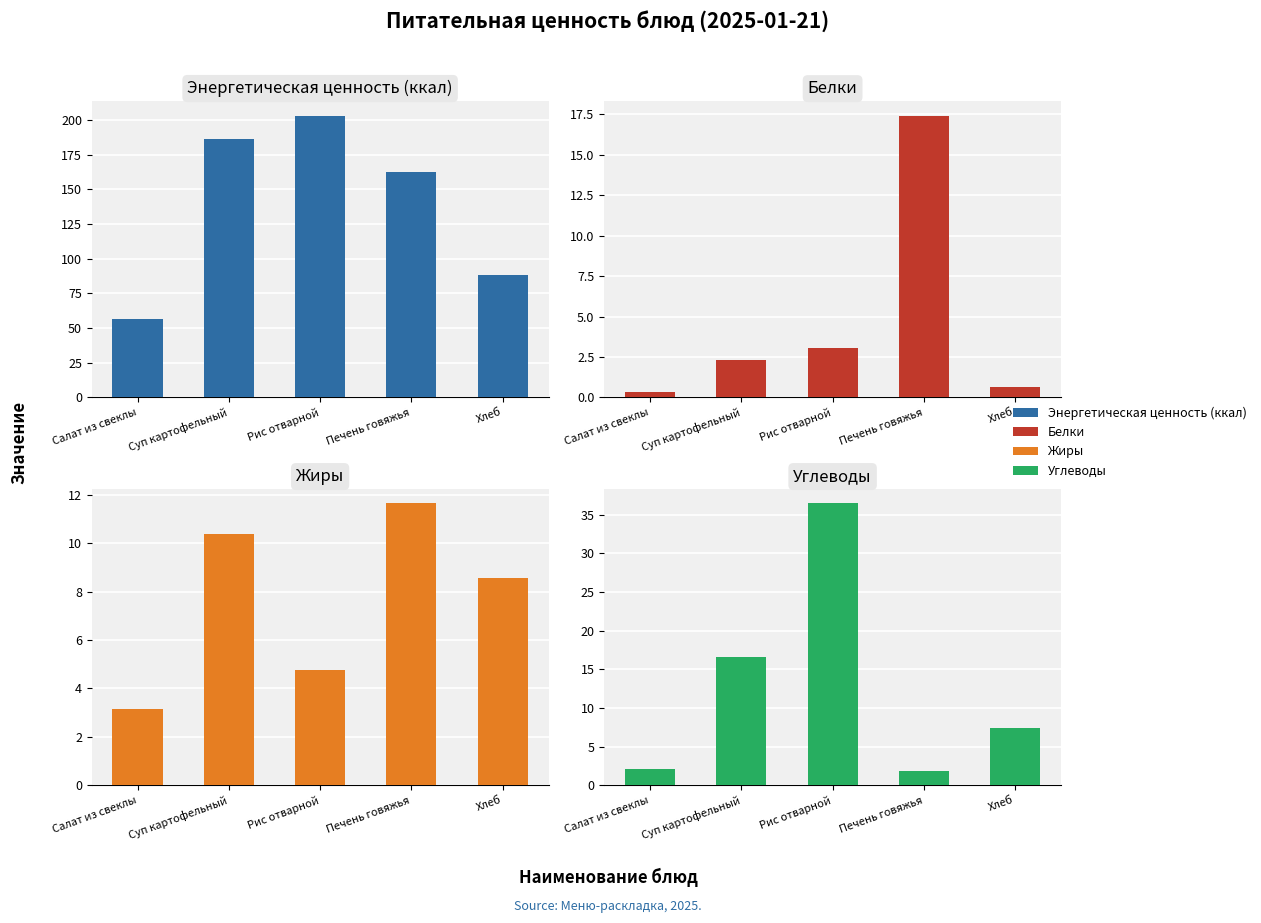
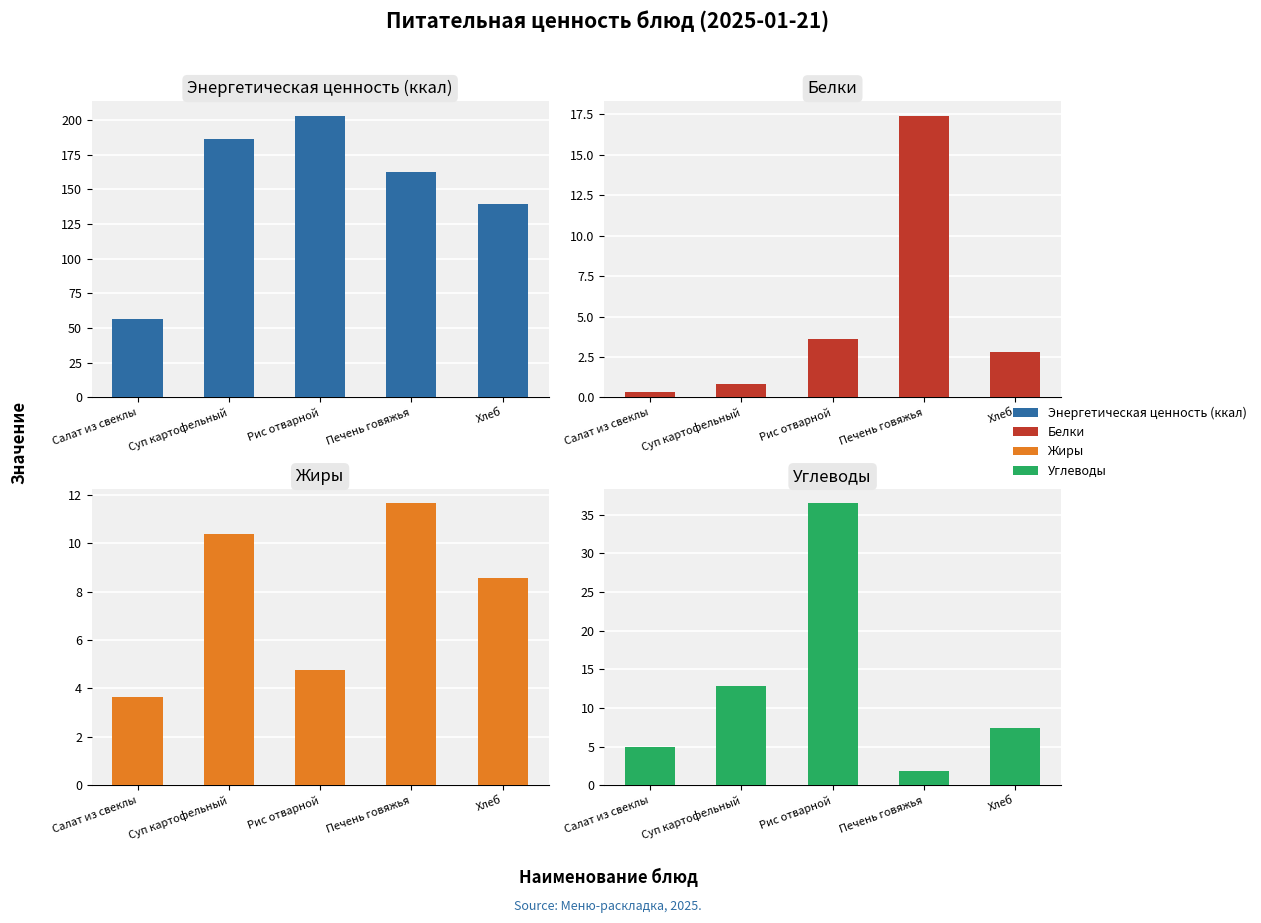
Энергетическая ценность (ккал), Хлеб: 88 -> 139
Белки, Суп картофельный: 2.3 -> 0.8
Белки, Рис отварной: 3.0 -> 3.6
Белки, Хлеб: 0.7 -> 2.8
Жиры, Салат из свеклы: 3.2 -> 3.7
Углеводы, Салат из свеклы: 2 -> 5
Углеводы, Суп картофельный: 17 -> 13
